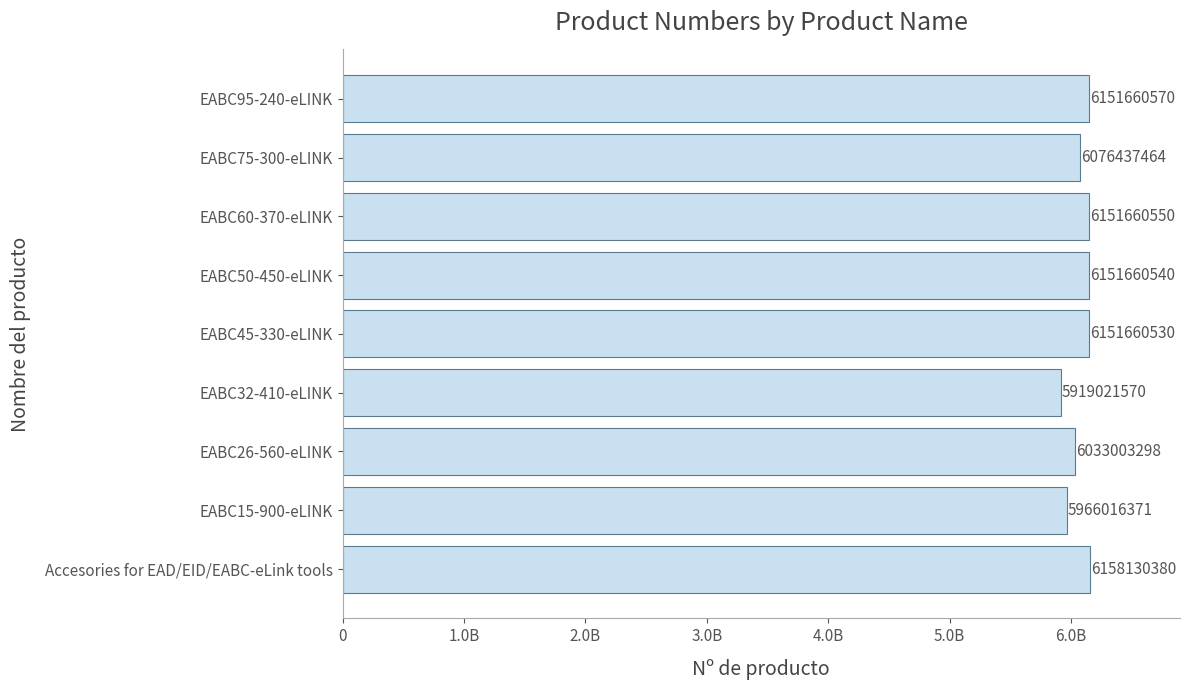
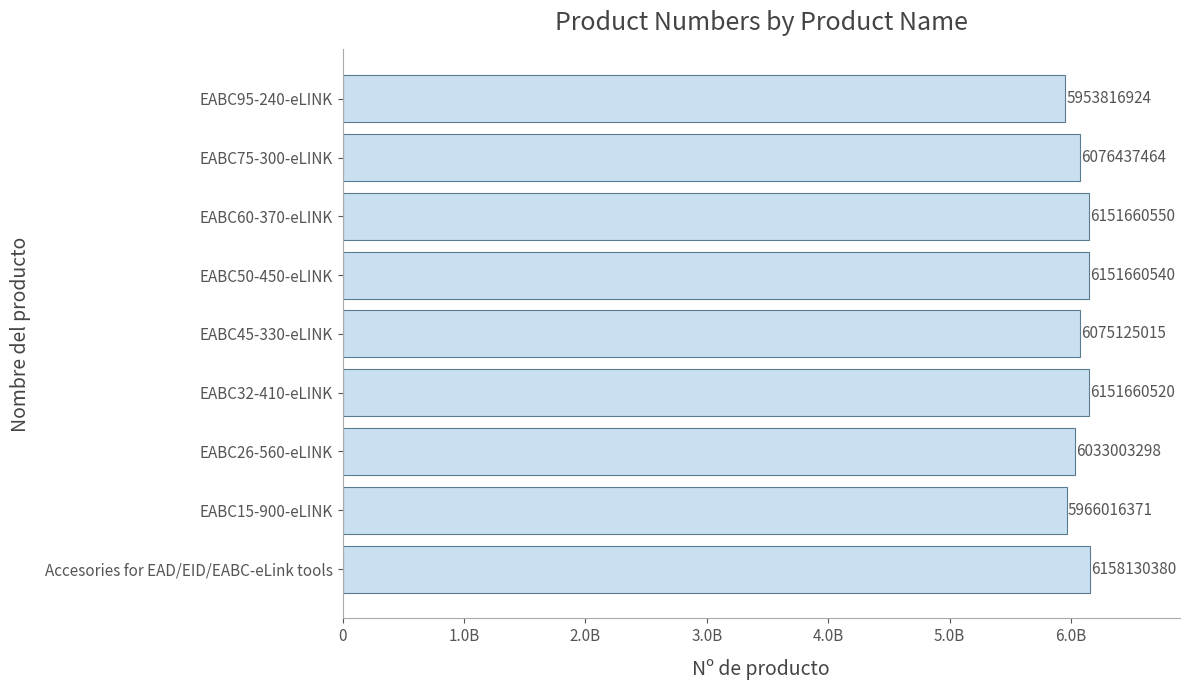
EABC95-240-eLINK: 6151660570 -> 5953816924
EABC45-330-eLINK: 6151660530 -> 6075125015
EABC32-410-eLINK: 5919021570 -> 6151660520
